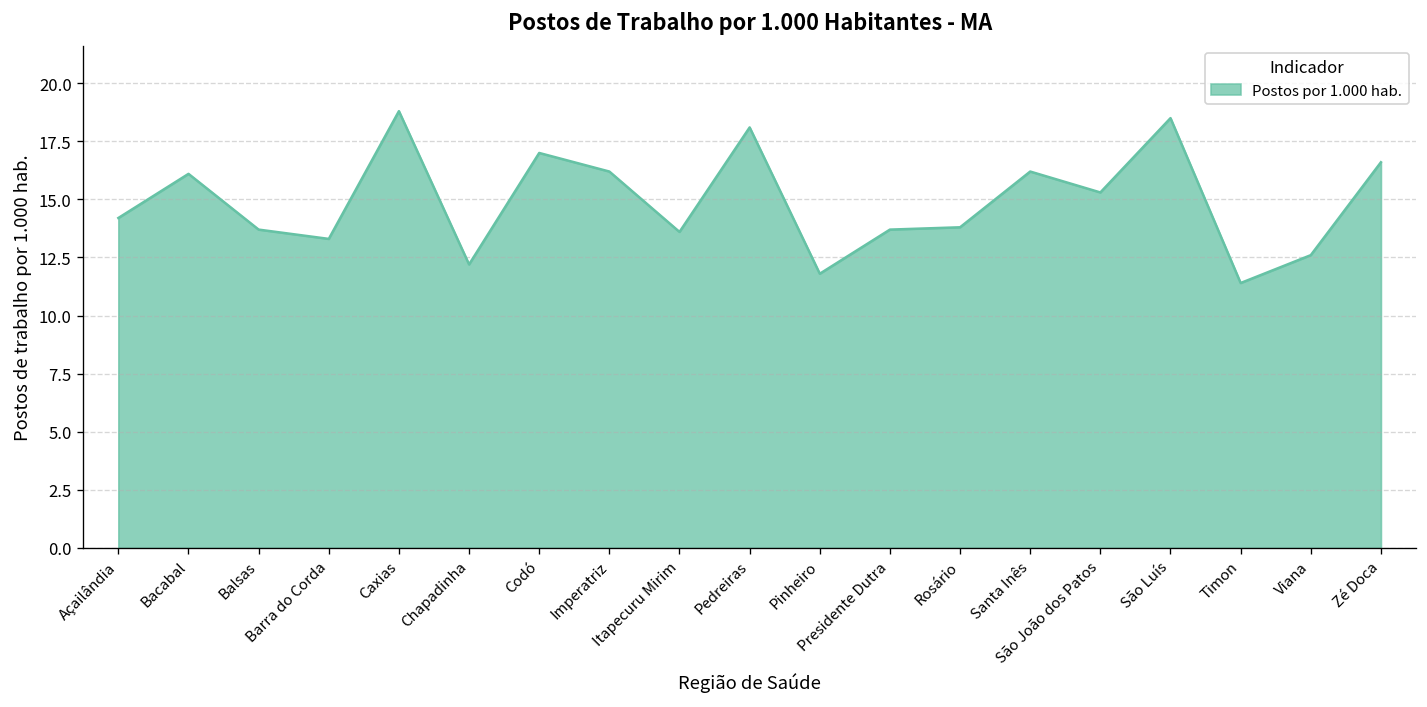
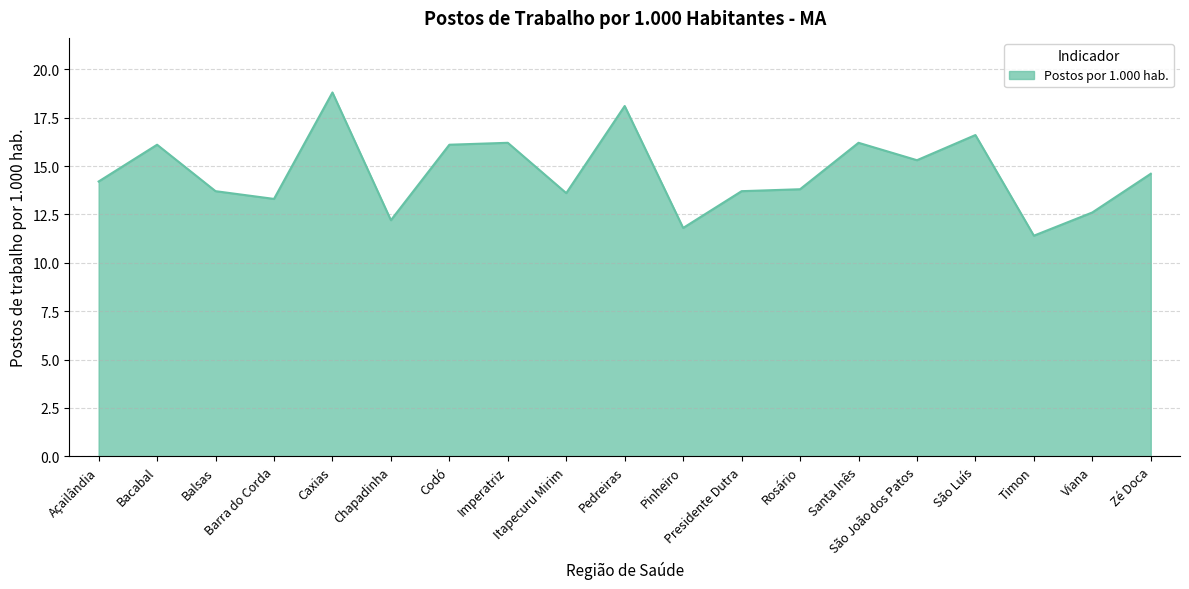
Codó: 17.0 -> 16.1
São Luís: 18.5 -> 16.6
Zé Doca: 16.6 -> 14.6
